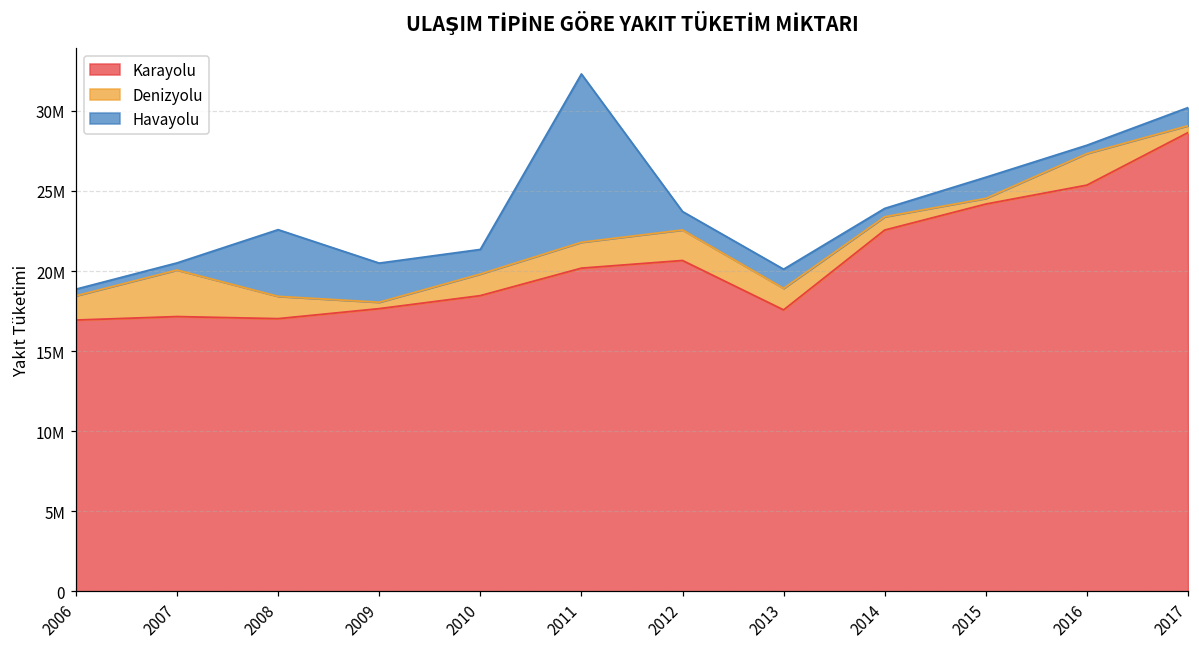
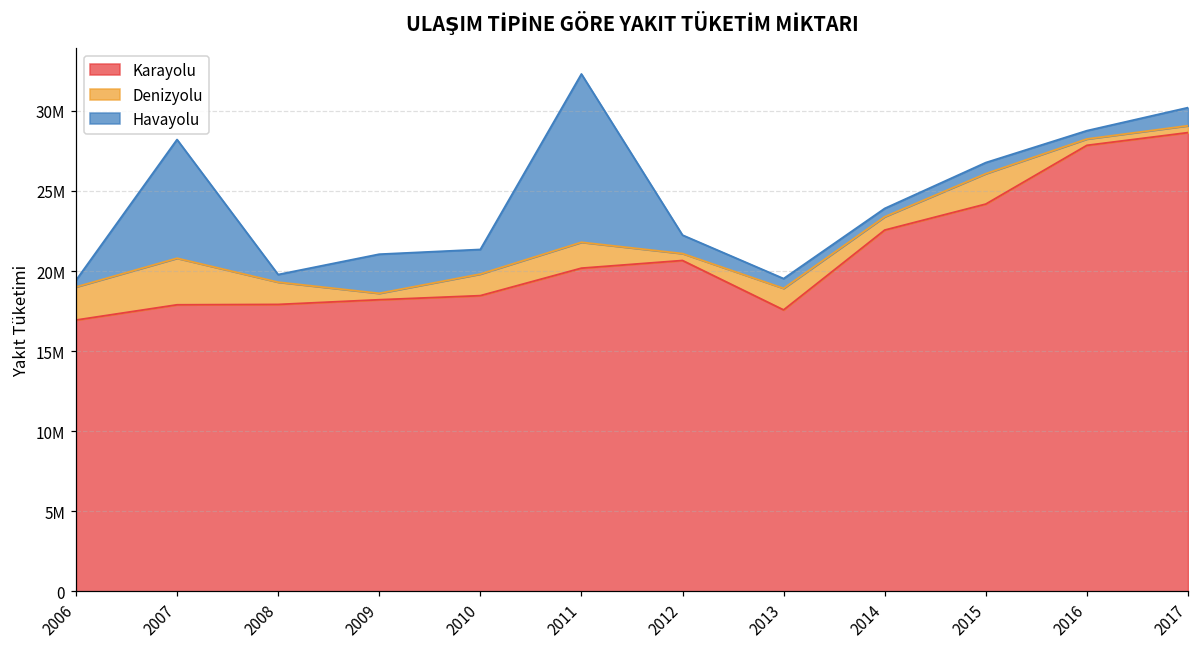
Denizyolu, 2006: 1500000 -> 2100000
Karayolu, 2007: 17200000 -> 17900000
Havayolu, 2007: 400000 -> 7400000
Karayolu, 2008: 17000000 -> 17900000
Havayolu, 2008: 4200000 -> 500000
Karayolu, 2009: 17600000 -> 18200000
Denizyolu, 2012: 1900000 -> 400000
Havayolu, 2013: 1200000 -> 600000
Denizyolu, 2015: 400000 -> 1900000
Havayolu, 2015: 1300000 -> 700000
Karayolu, 2016: 25400000 -> 27800000
Denizyolu, 2016: 2000000 -> 400000
